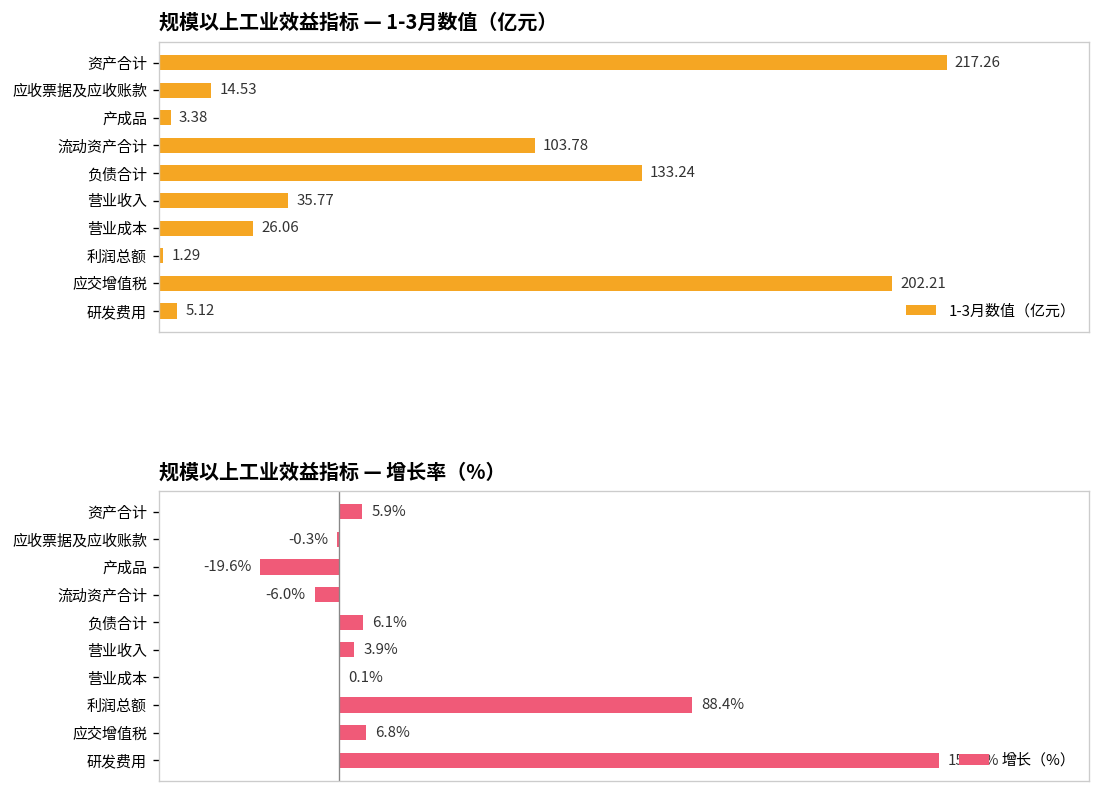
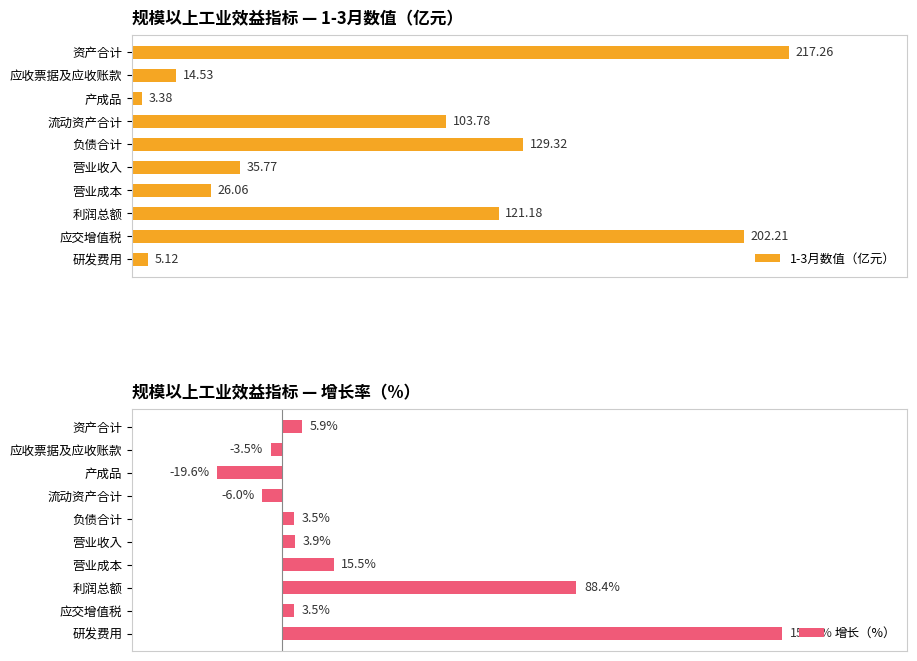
规模以上工业效益指标 — 1-3月数值（亿元）, 负债合计: 133.24 -> 129.32
规模以上工业效益指标 — 1-3月数值（亿元）, 利润总额: 1.29 -> 121.18
规模以上工业效益指标 — 增长率（%）, 应收票据及应收账款: -0.3% -> -3.5%
规模以上工业效益指标 — 增长率（%）, 负债合计: 6.1% -> 3.5%
规模以上工业效益指标 — 增长率（%）, 营业成本: 0.1% -> 15.5%
规模以上工业效益指标 — 增长率（%）, 应交增值税: 6.8% -> 3.5%
